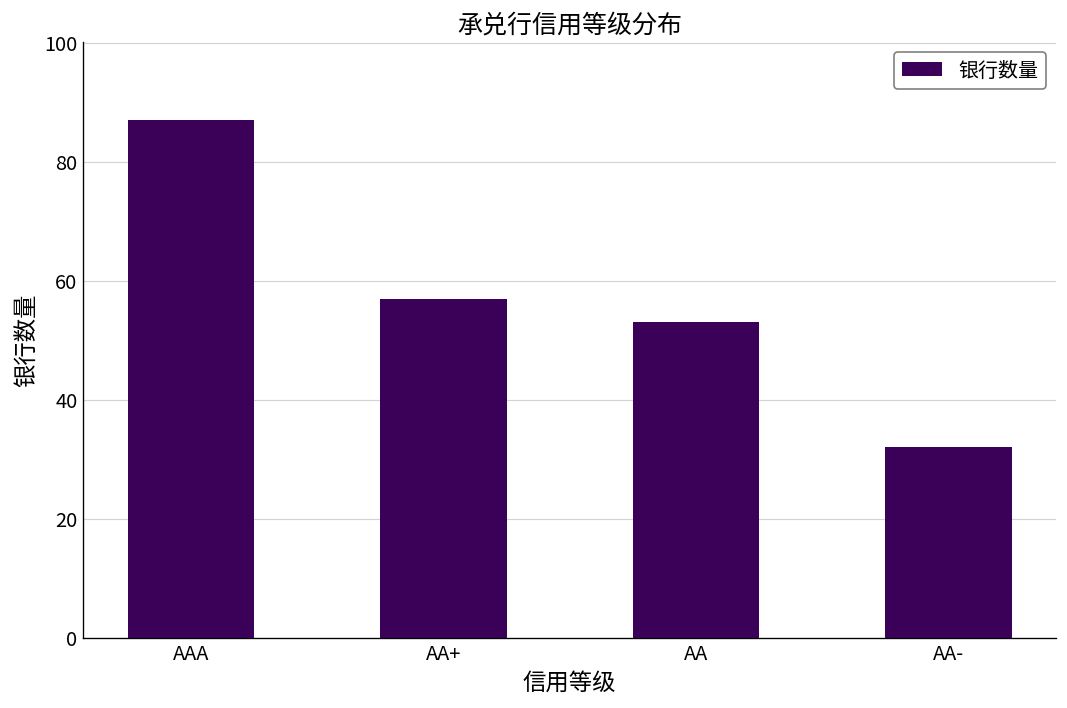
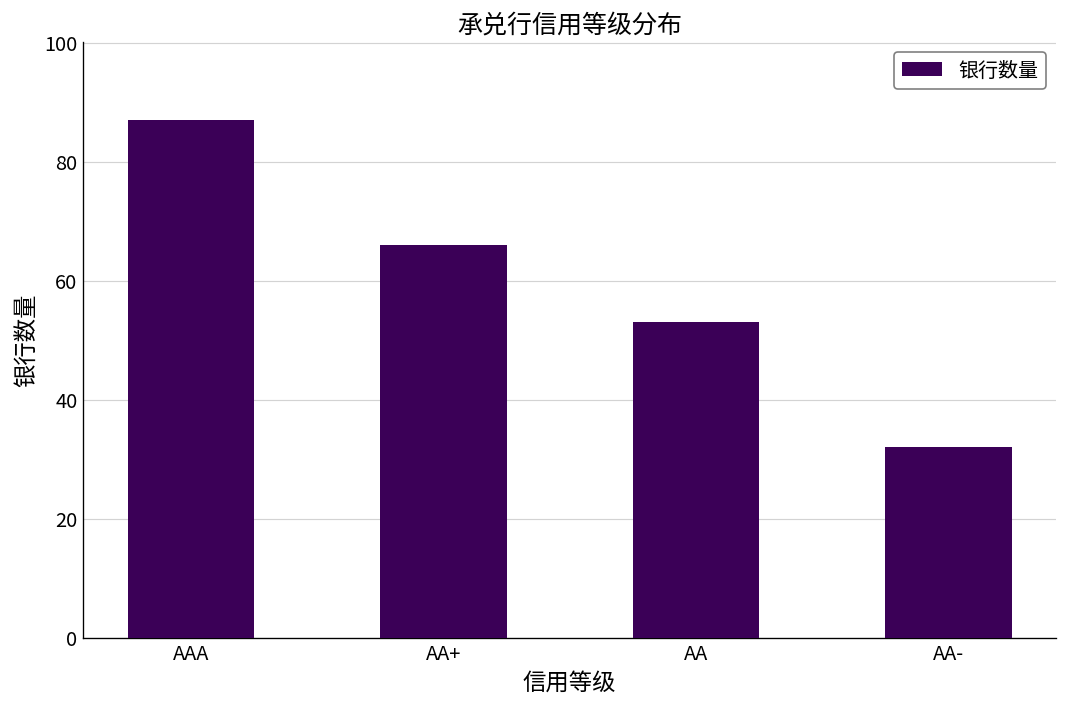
AA+: 57 -> 66
